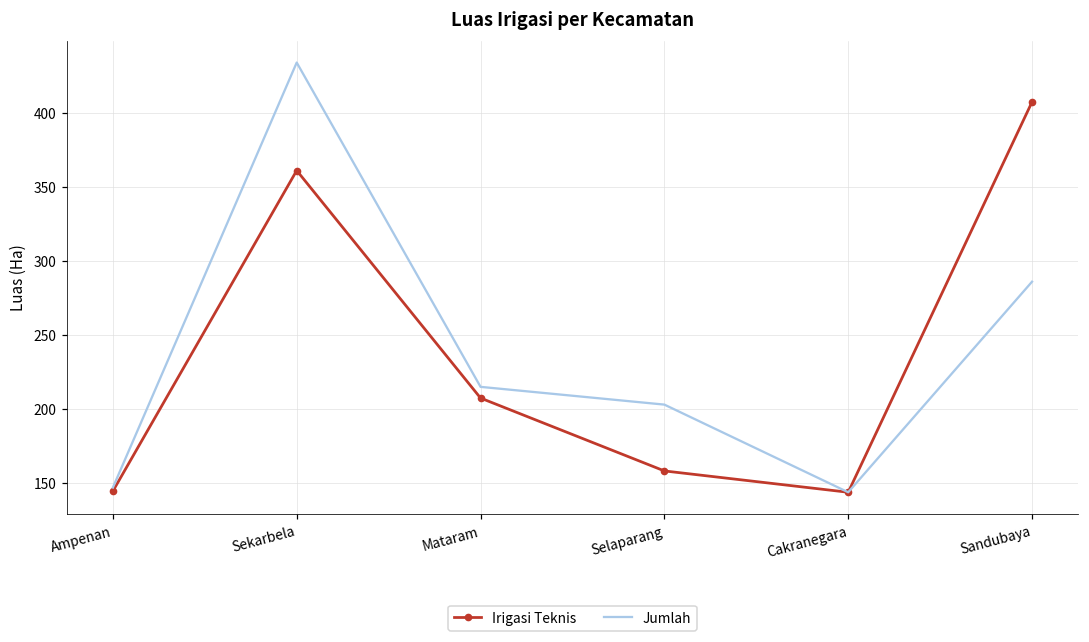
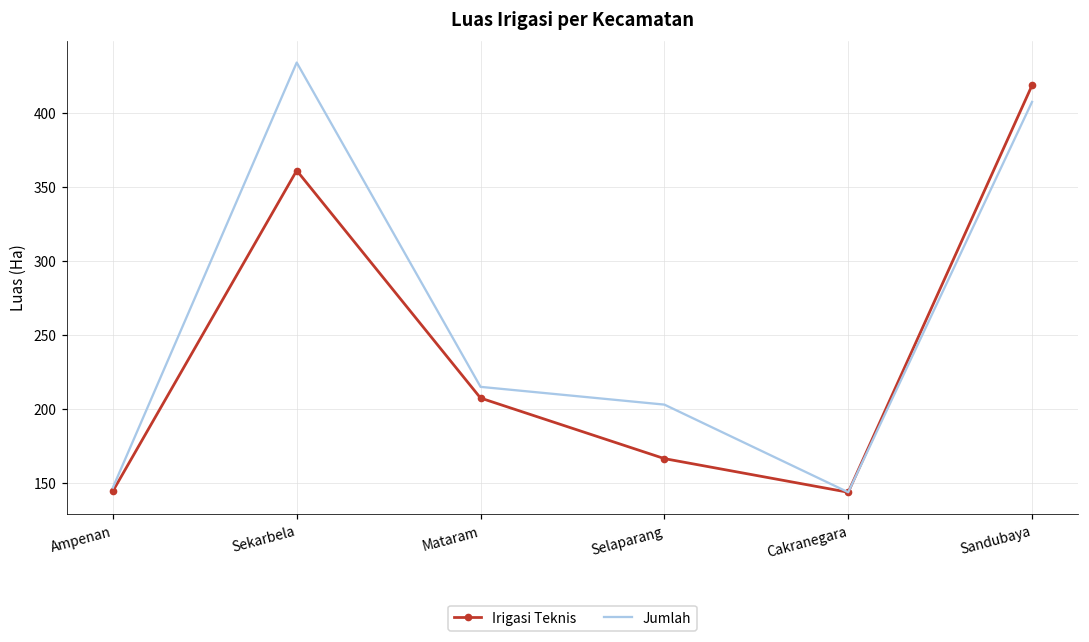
Irigasi Teknis, Selaparang: 158 -> 167
Irigasi Teknis, Sandubaya: 407 -> 418
Jumlah, Sandubaya: 286 -> 407
